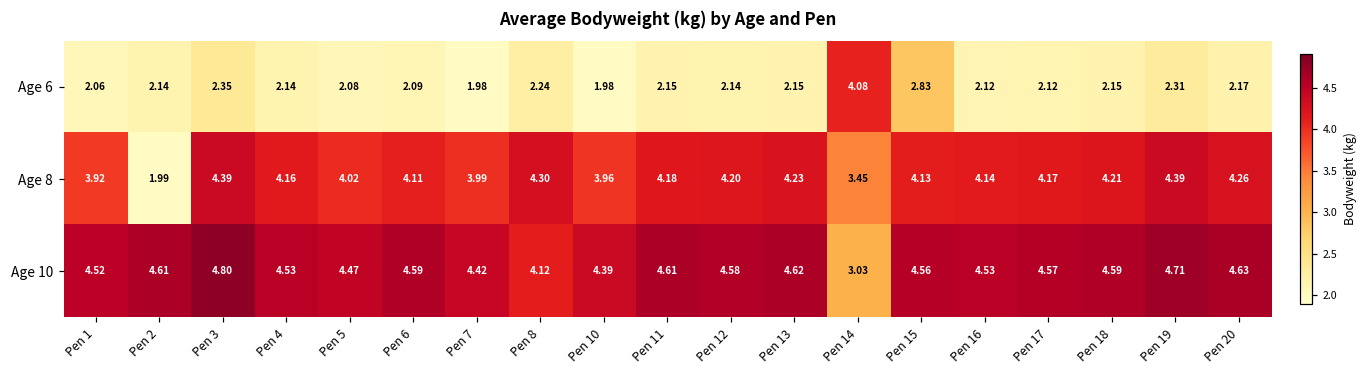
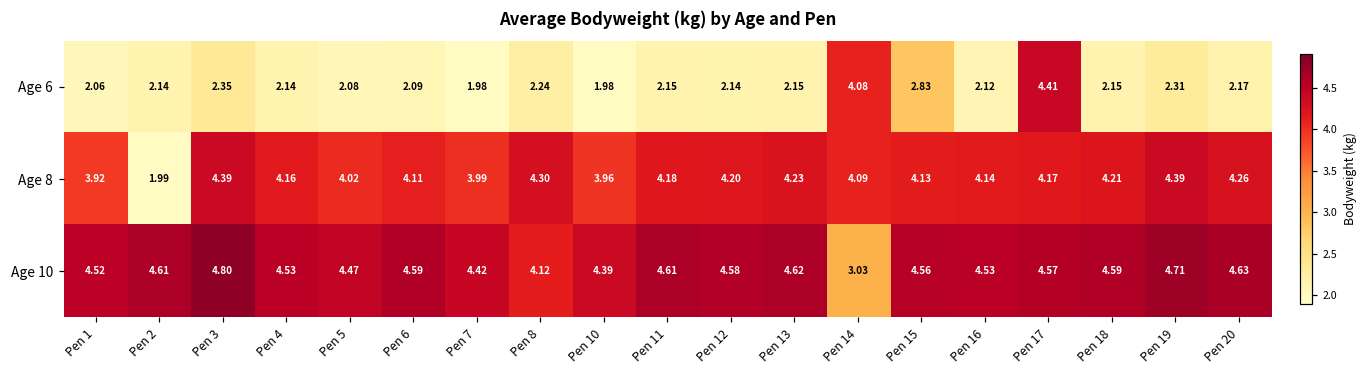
Age 6, Pen 17: 2.12 -> 4.41
Age 8, Pen 14: 3.45 -> 4.09
